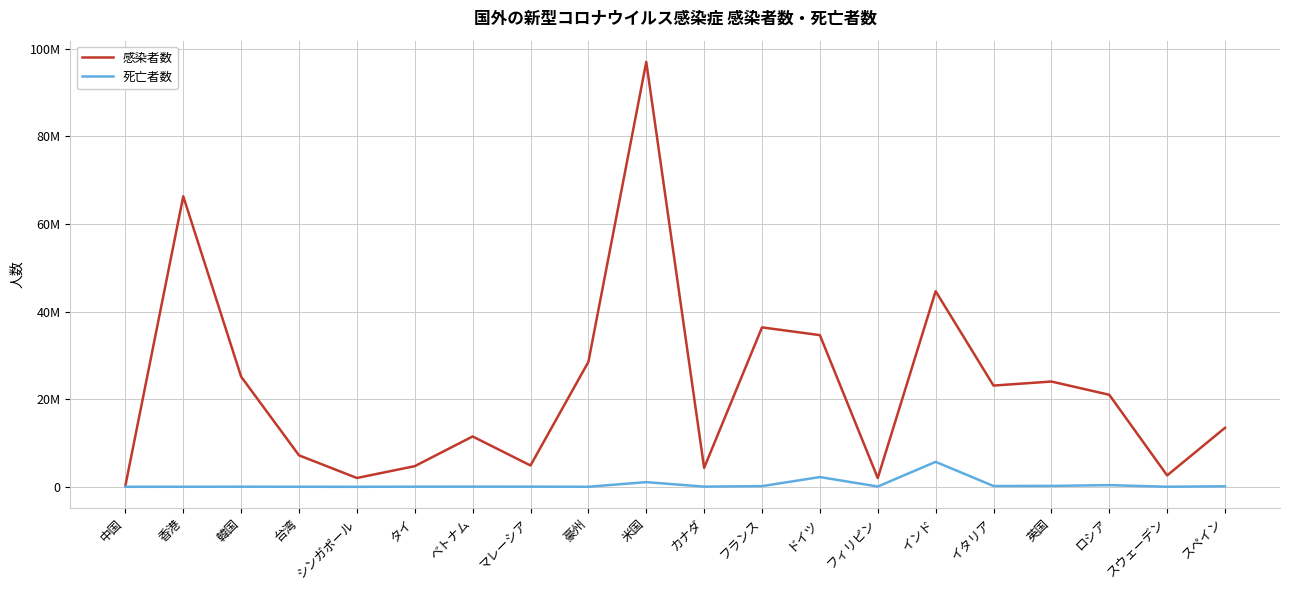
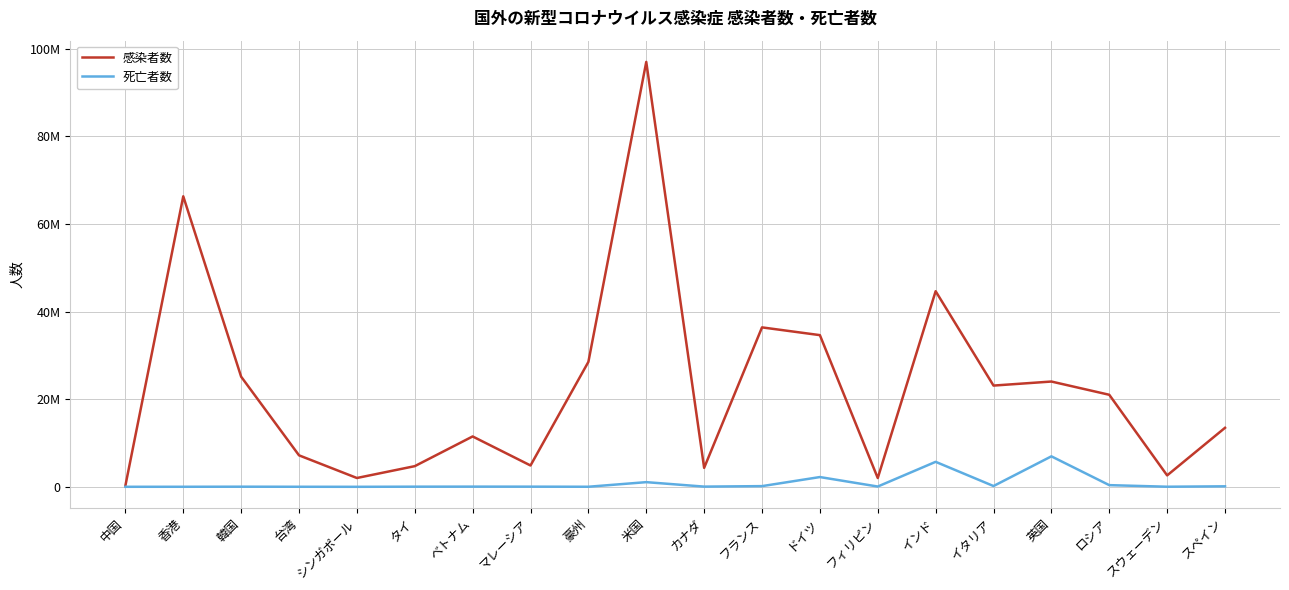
死亡者数, 英国: 0 -> 7000000
